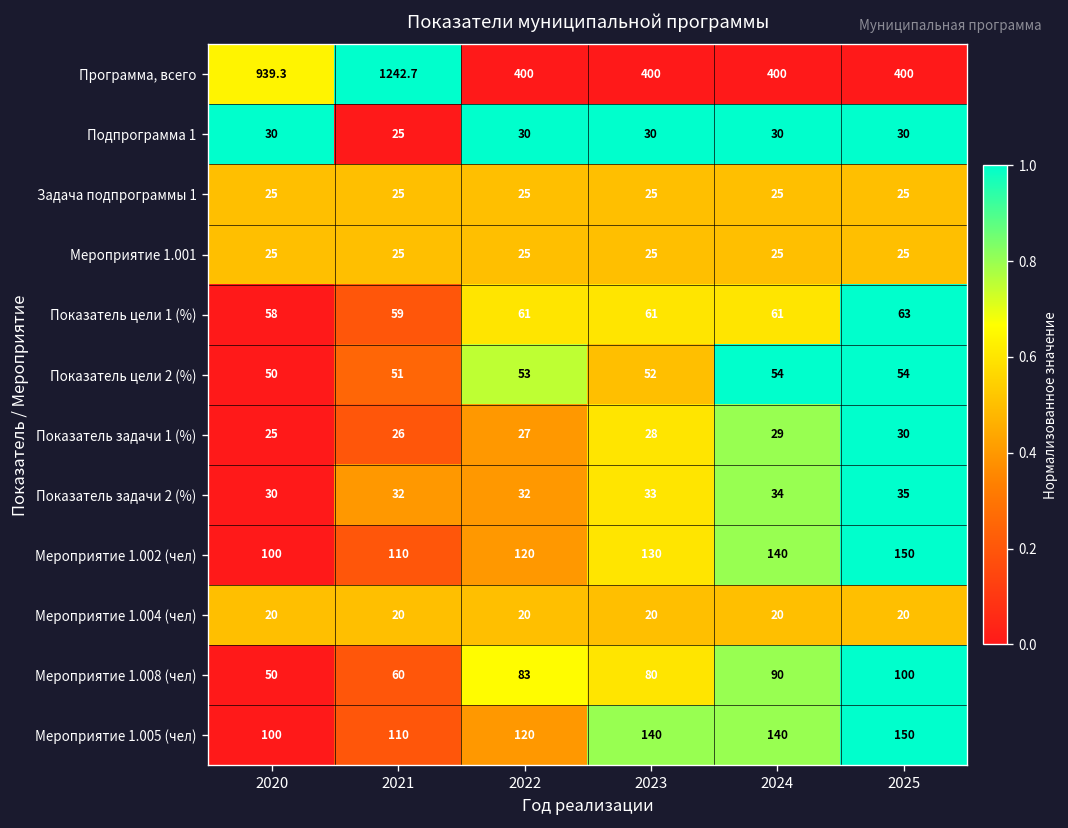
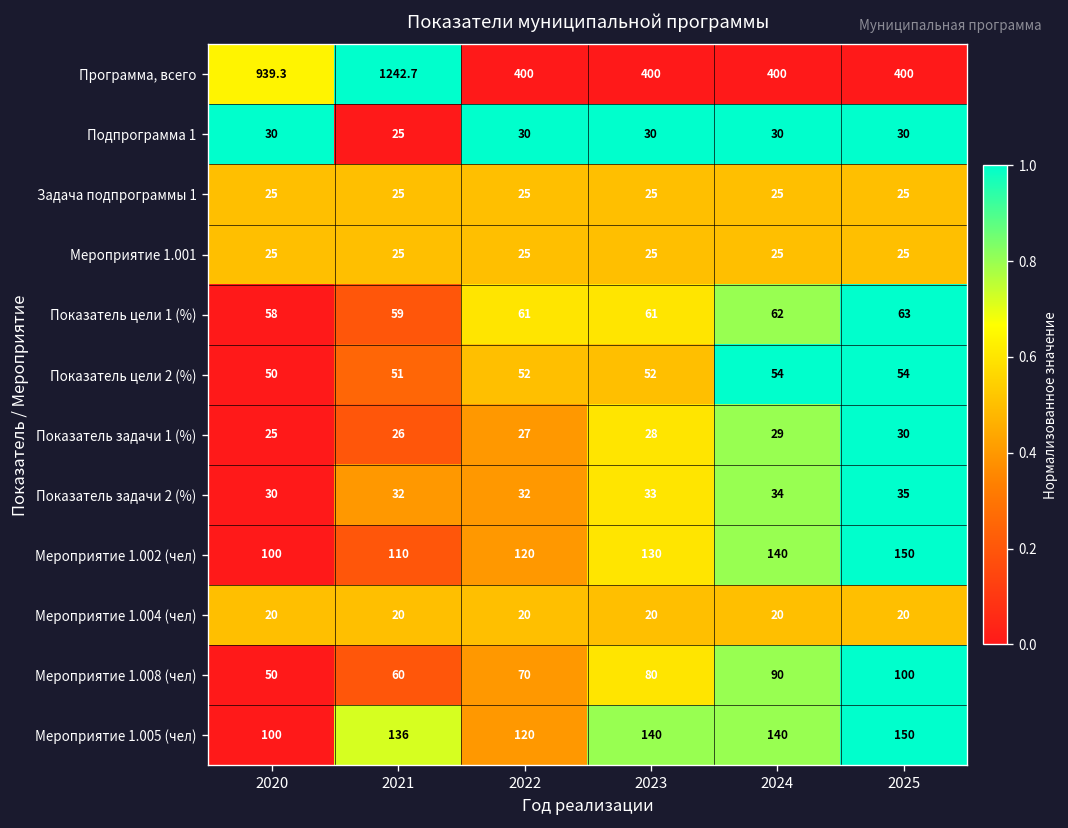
Показатель цели 1 (%), 2024: 61 -> 62
Показатель цели 2 (%), 2022: 53 -> 52
Мероприятие 1.008 (чел), 2022: 83 -> 70
Мероприятие 1.005 (чел), 2021: 110 -> 136
